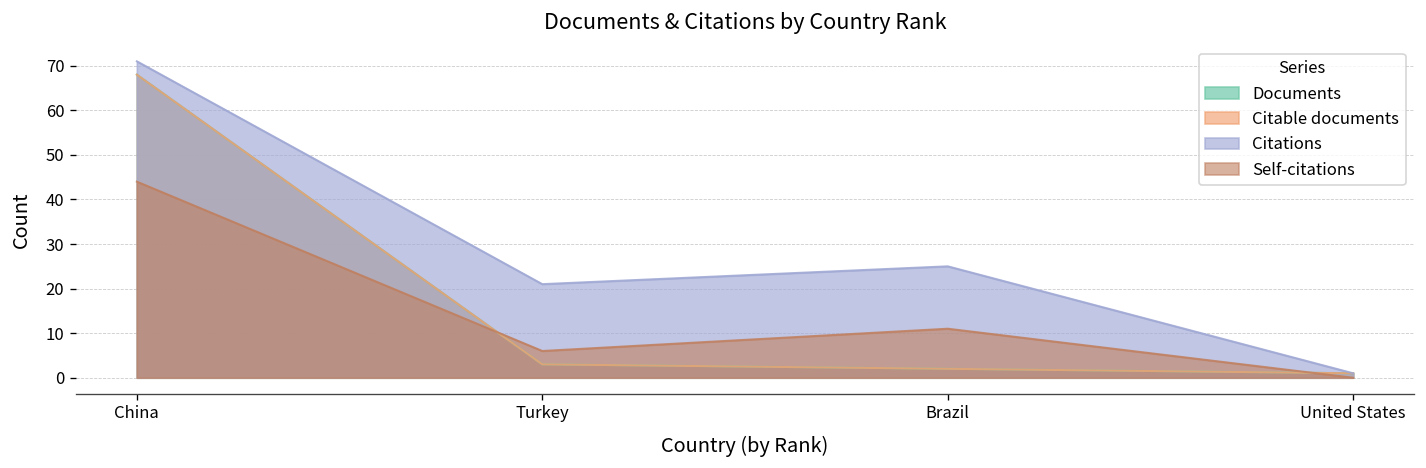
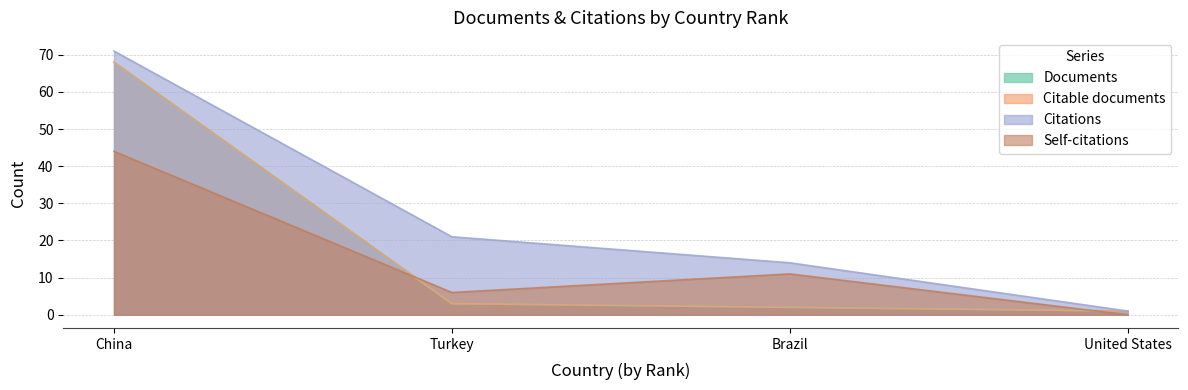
Citations, Brazil: 25 -> 14
